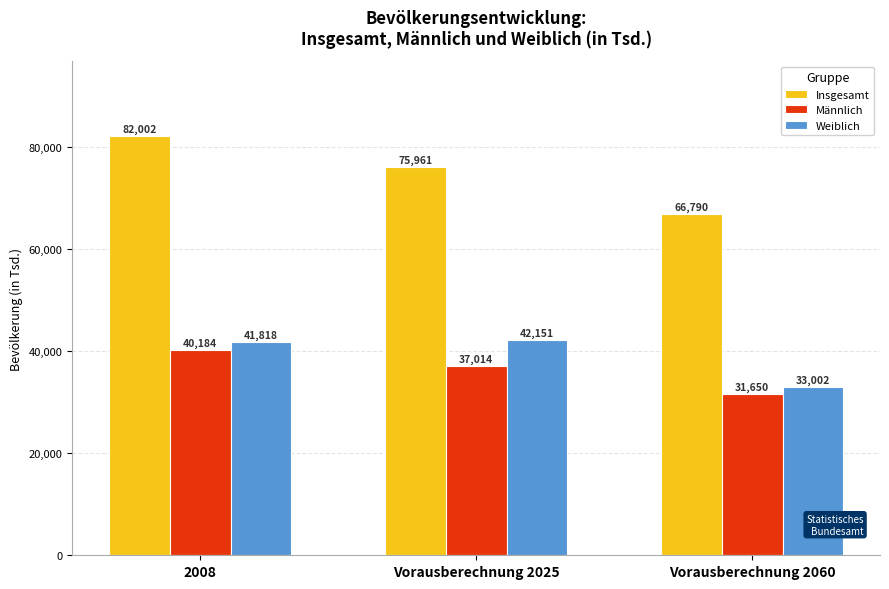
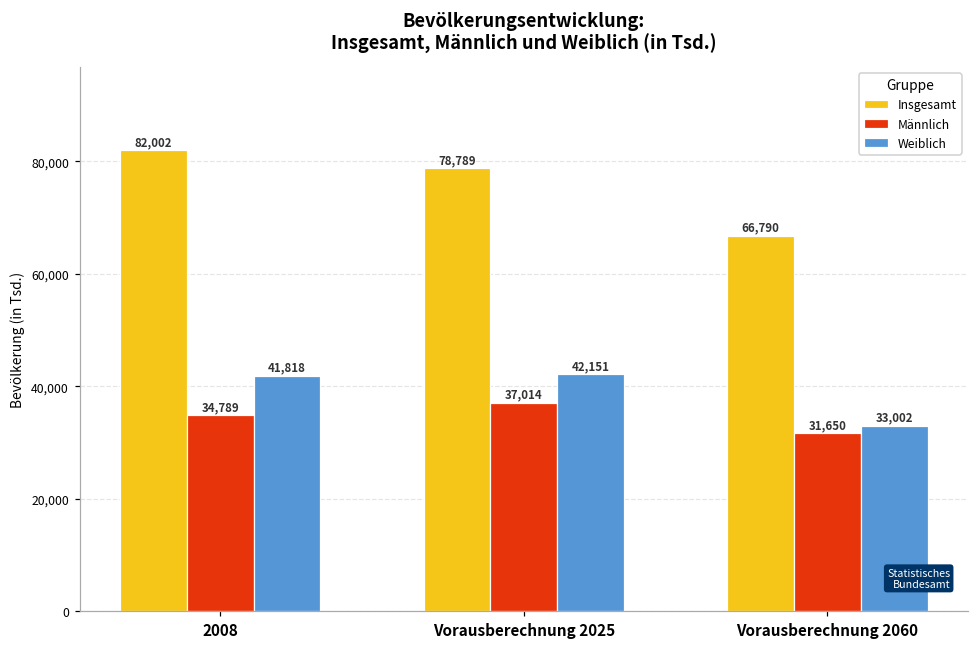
Männlich, 2008: 40,184 -> 34,789
Insgesamt, Vorausberechnung 2025: 75,961 -> 78,789
